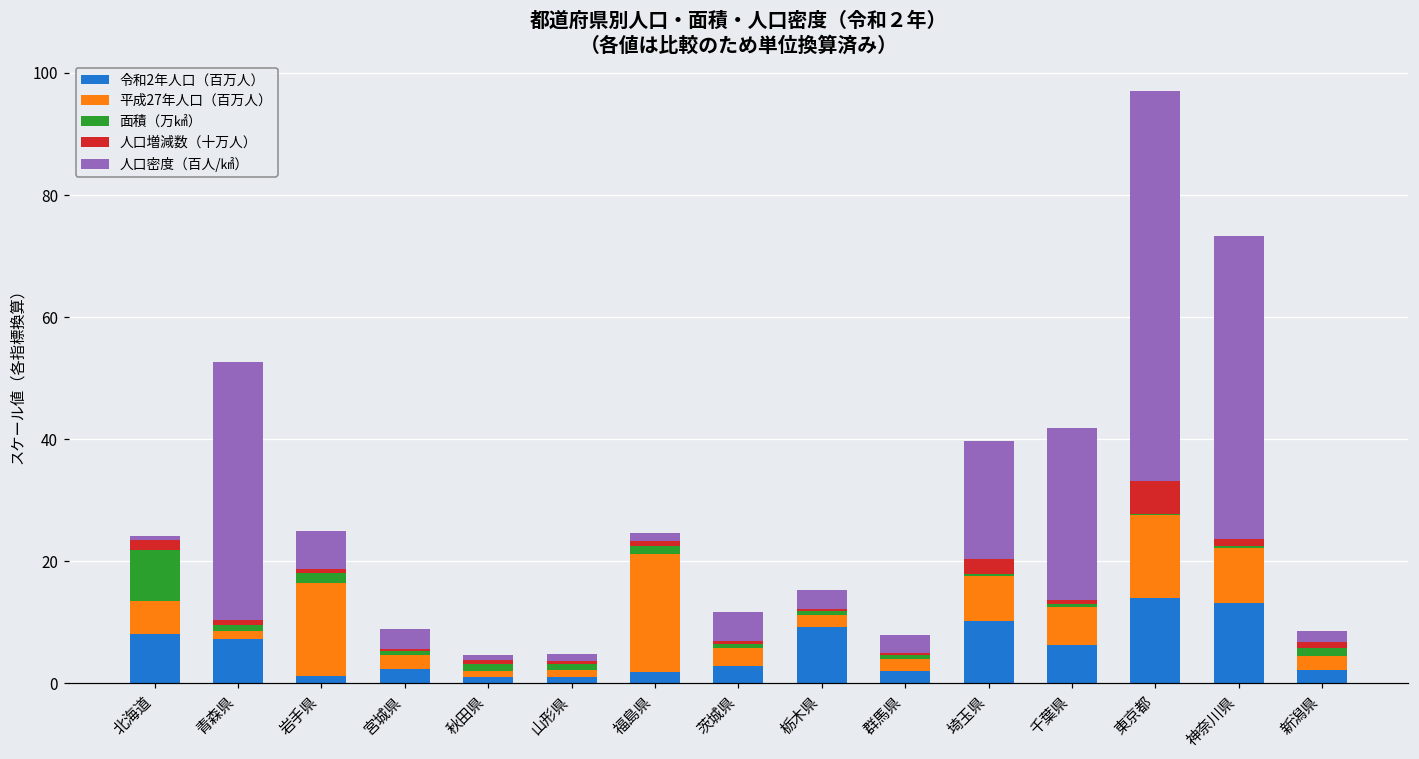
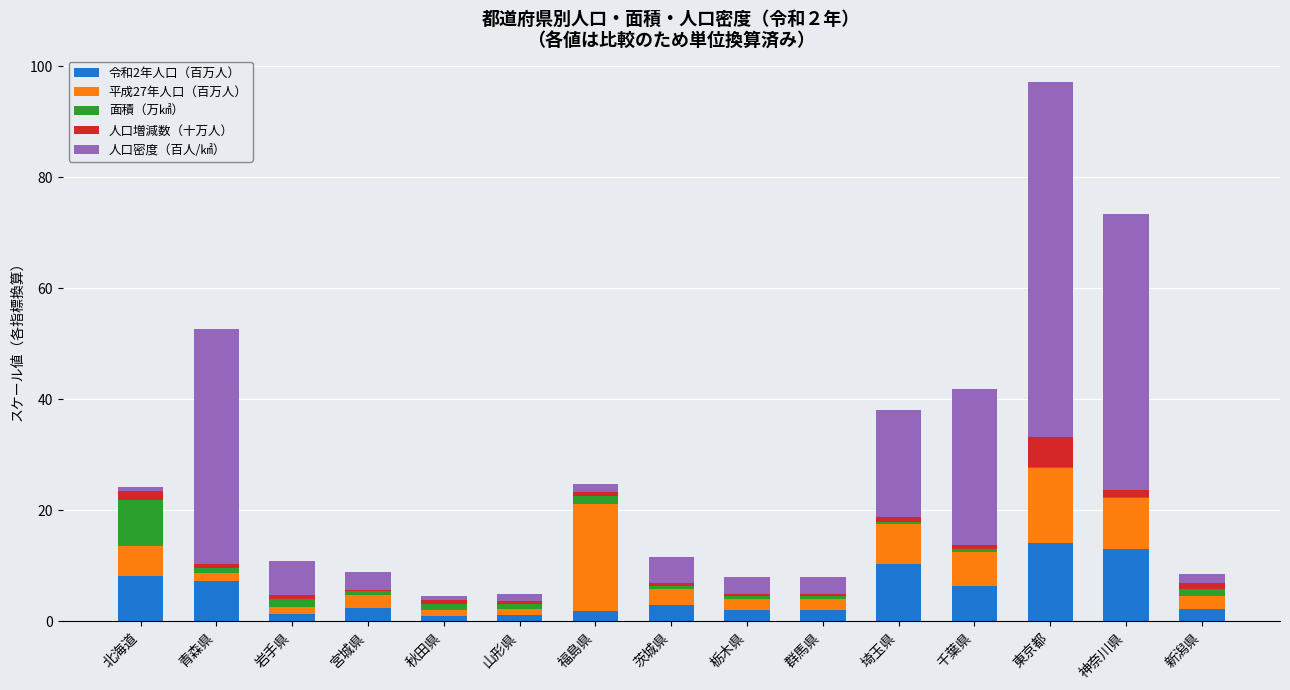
平成27年人口（百万人）, 岩手県: 15 -> 1
令和2年人口（百万人）, 栃木県: 9 -> 2
人口増減数（十万人）, 埼玉県: 2 -> 1
